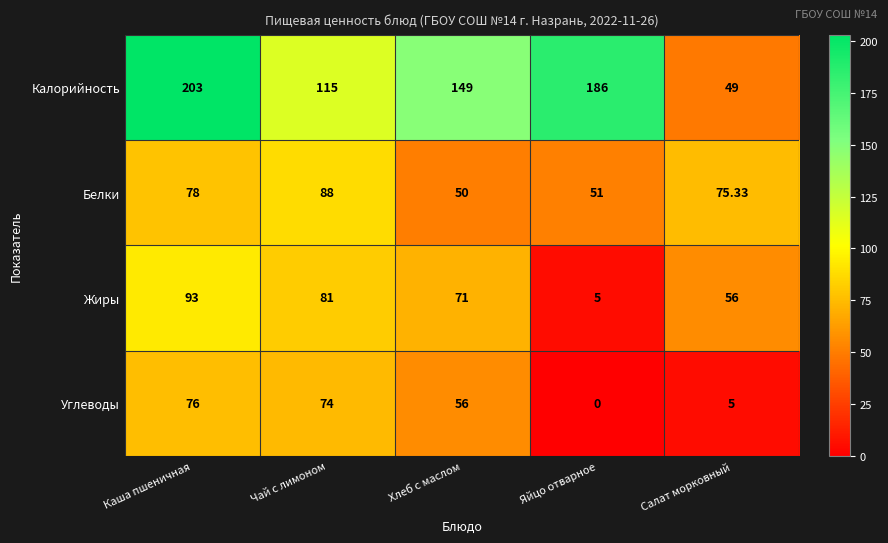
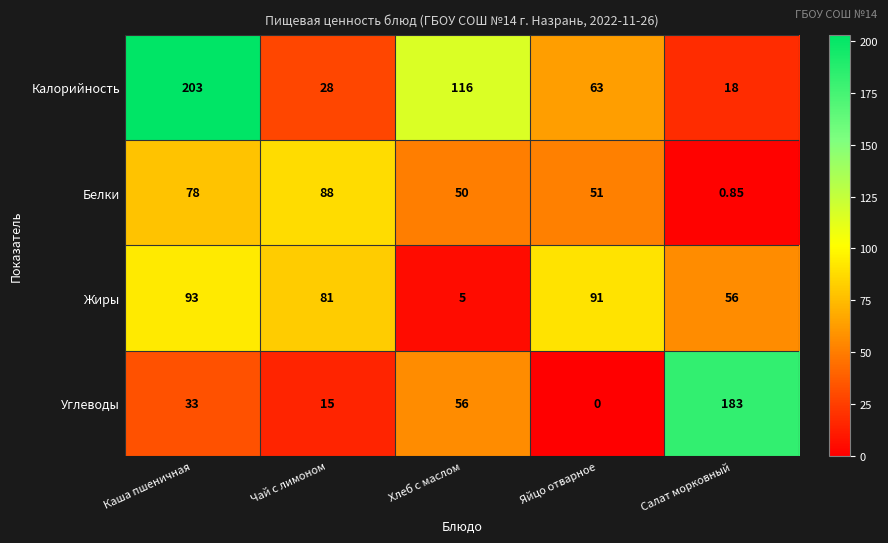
Калорийность, Чай с лимоном: 115 -> 28
Калорийность, Хлеб с маслом: 149 -> 116
Калорийность, Яйцо отварное: 186 -> 63
Калорийность, Салат морковный: 49 -> 18
Белки, Салат морковный: 75.33 -> 0.85
Жиры, Хлеб с маслом: 71 -> 5
Жиры, Яйцо отварное: 5 -> 91
Углеводы, Каша пшеничная: 76 -> 33
Углеводы, Чай с лимоном: 74 -> 15
Углеводы, Салат морковный: 5 -> 183
